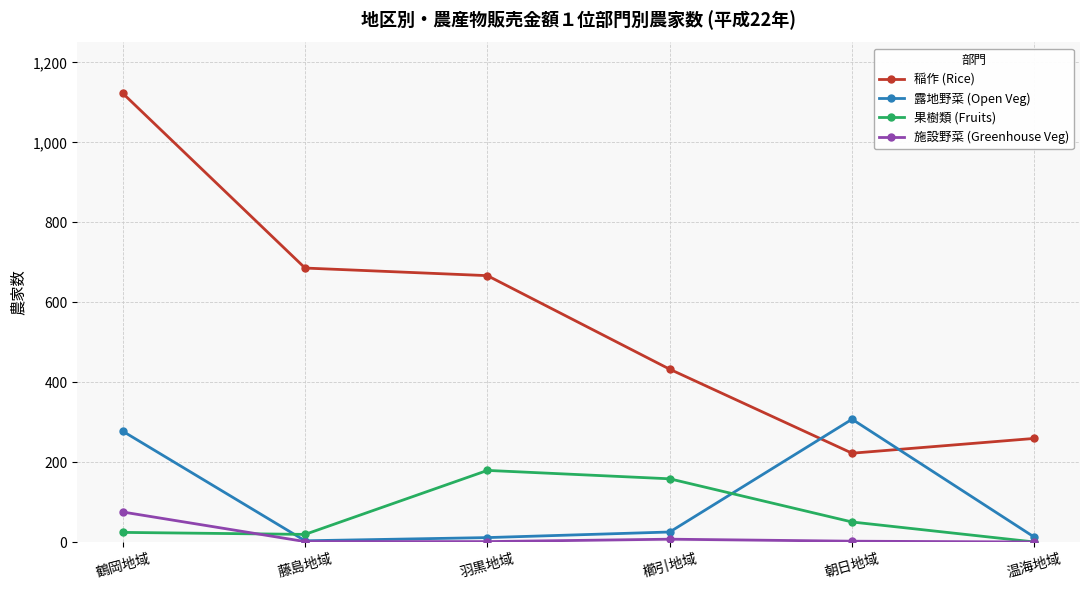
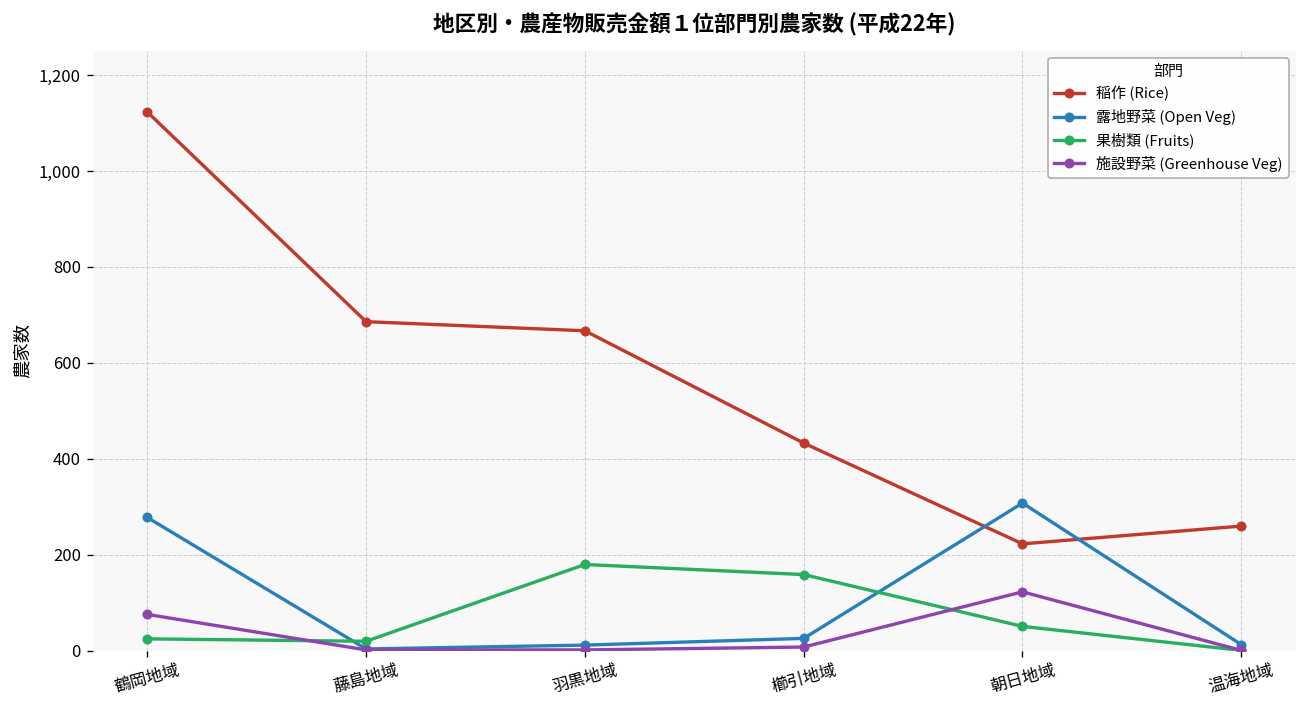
施設野菜 (Greenhouse Veg), 朝日地域: 0 -> 120
